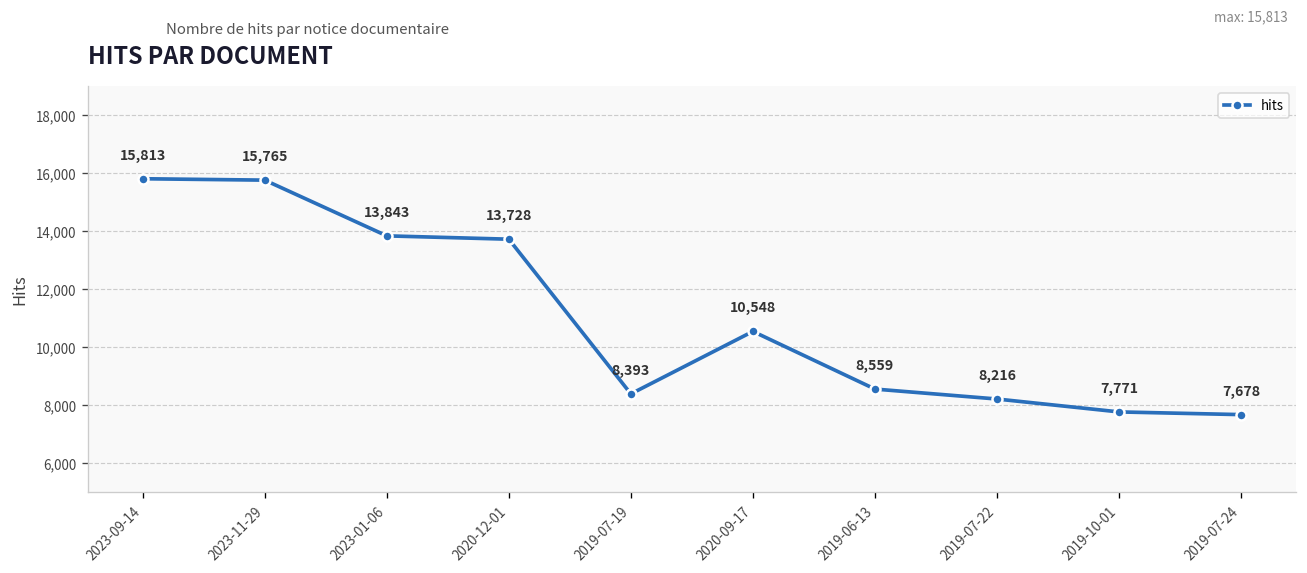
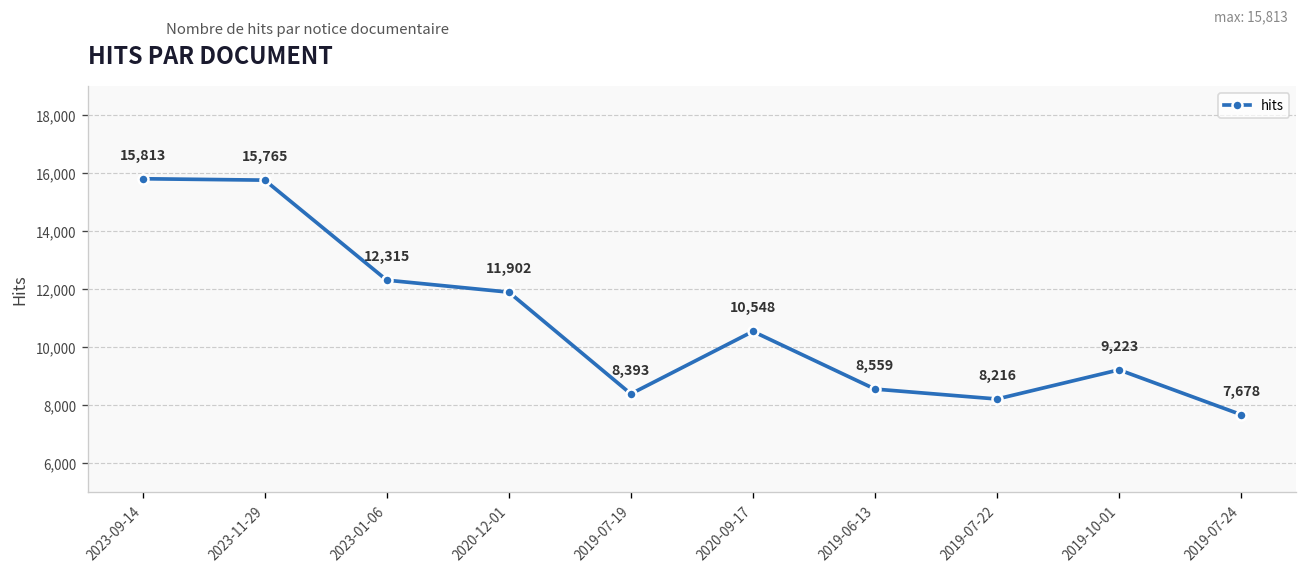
2023-01-06: 13,843 -> 12,315
2020-12-01: 13,728 -> 11,902
2019-10-01: 7,771 -> 9,223
